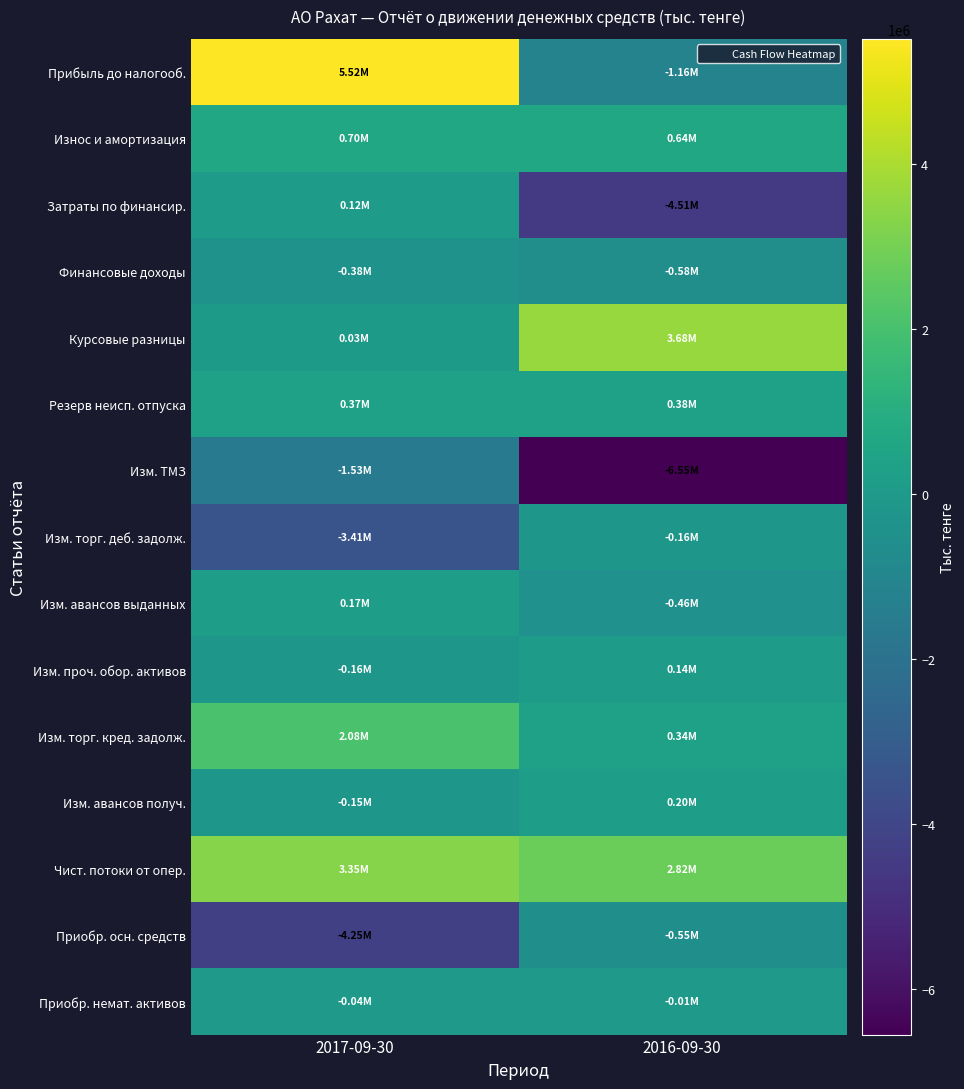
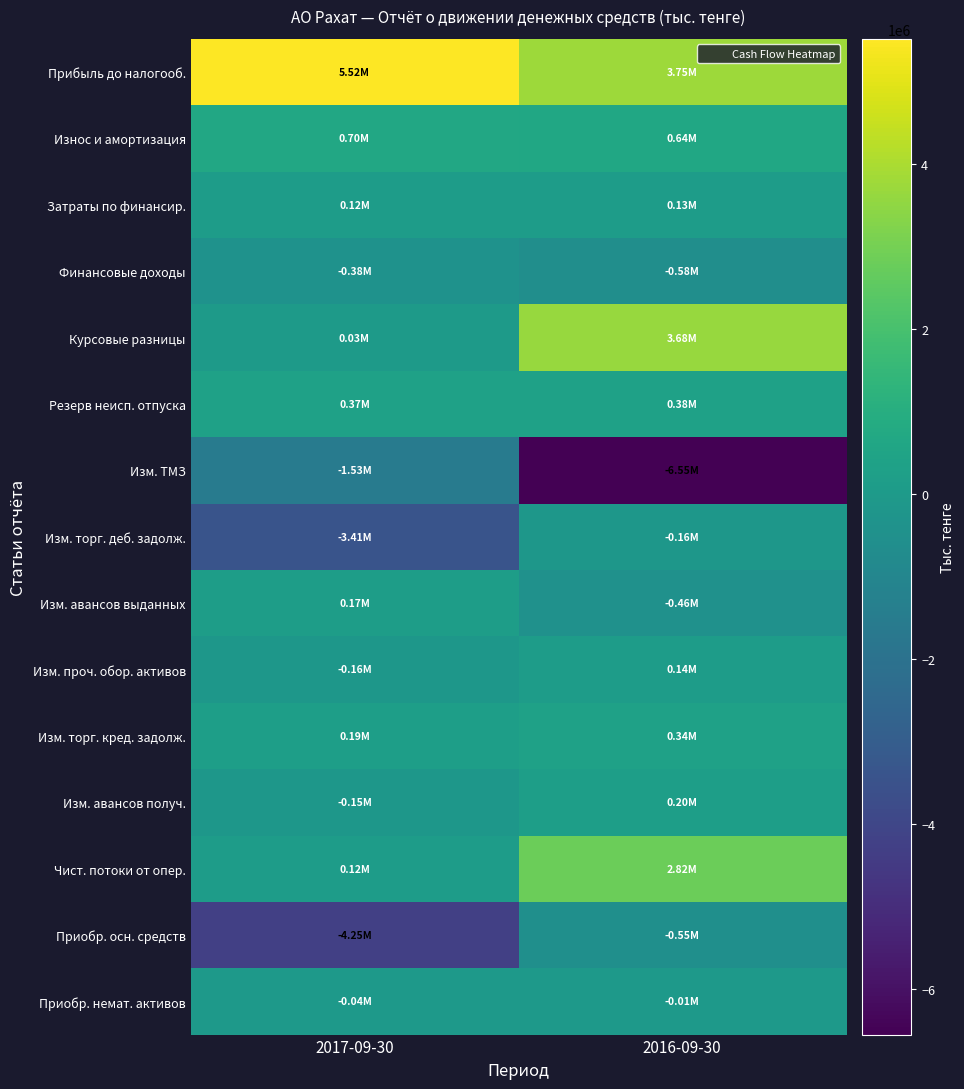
Прибыль до налогооб., 2016-09-30: -1.16M -> 3.75M
Затраты по финансир., 2016-09-30: -4.51M -> 0.13M
Изм. торг. кред. задолж., 2017-09-30: 2.08M -> 0.19M
Чист. потоки от опер., 2017-09-30: 3.35M -> 0.12M
